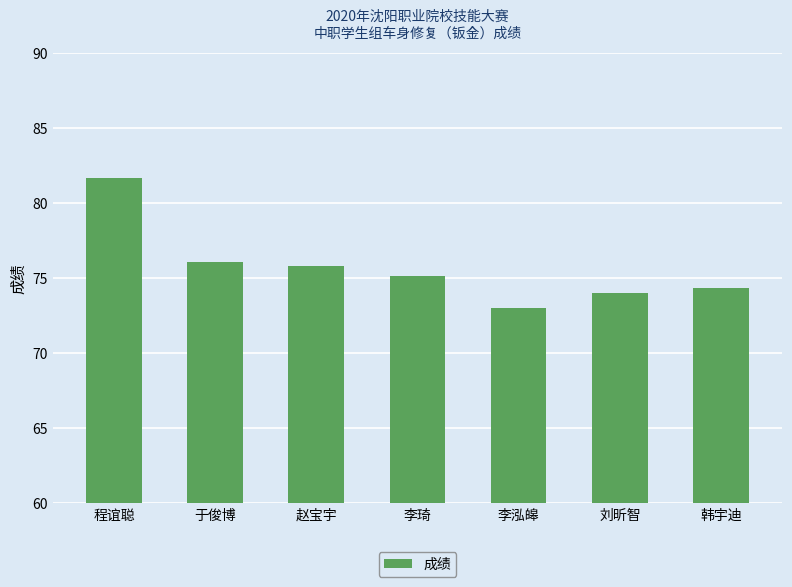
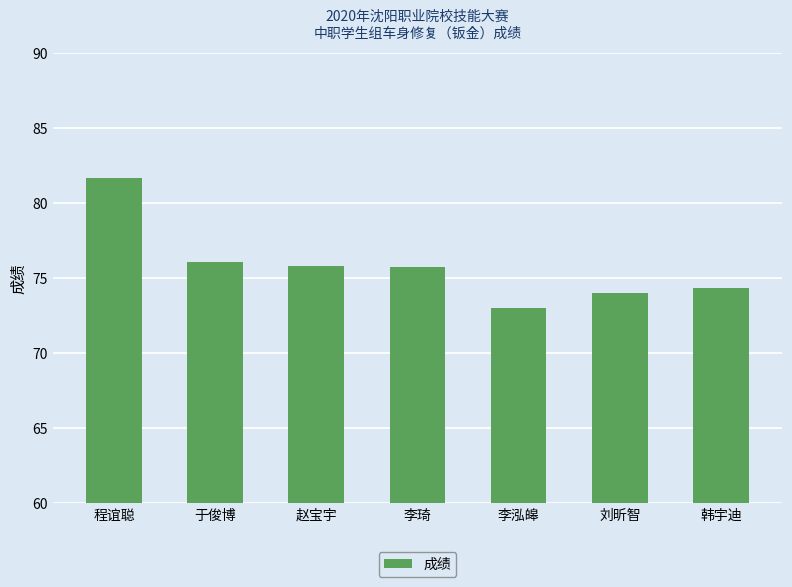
李琦: 75.2 -> 75.8
